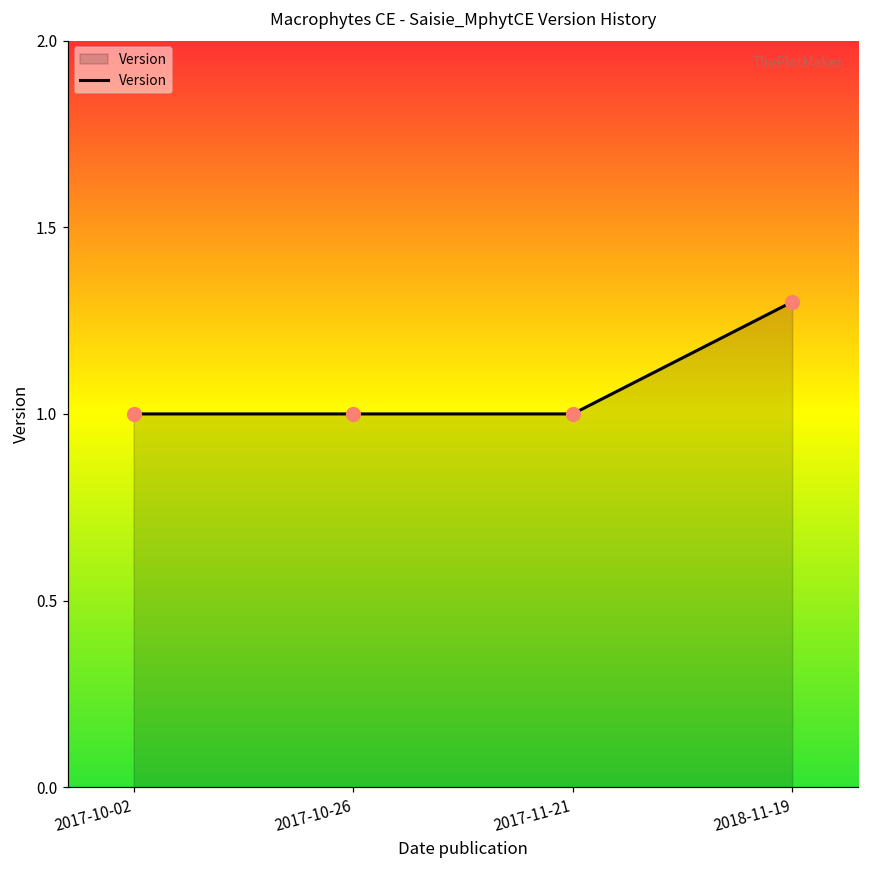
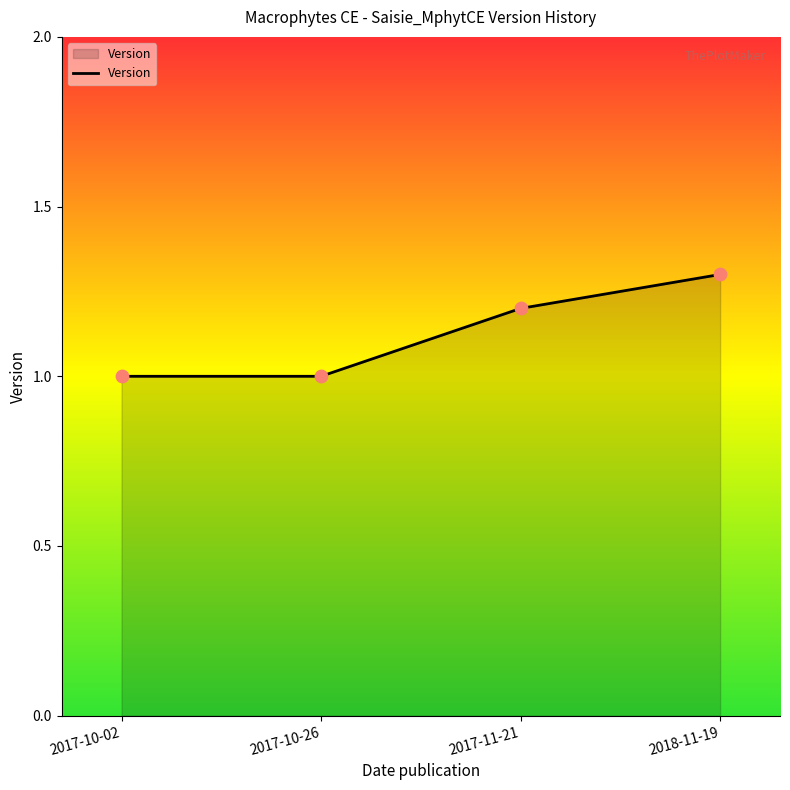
2017-11-21: 1.0 -> 1.2
